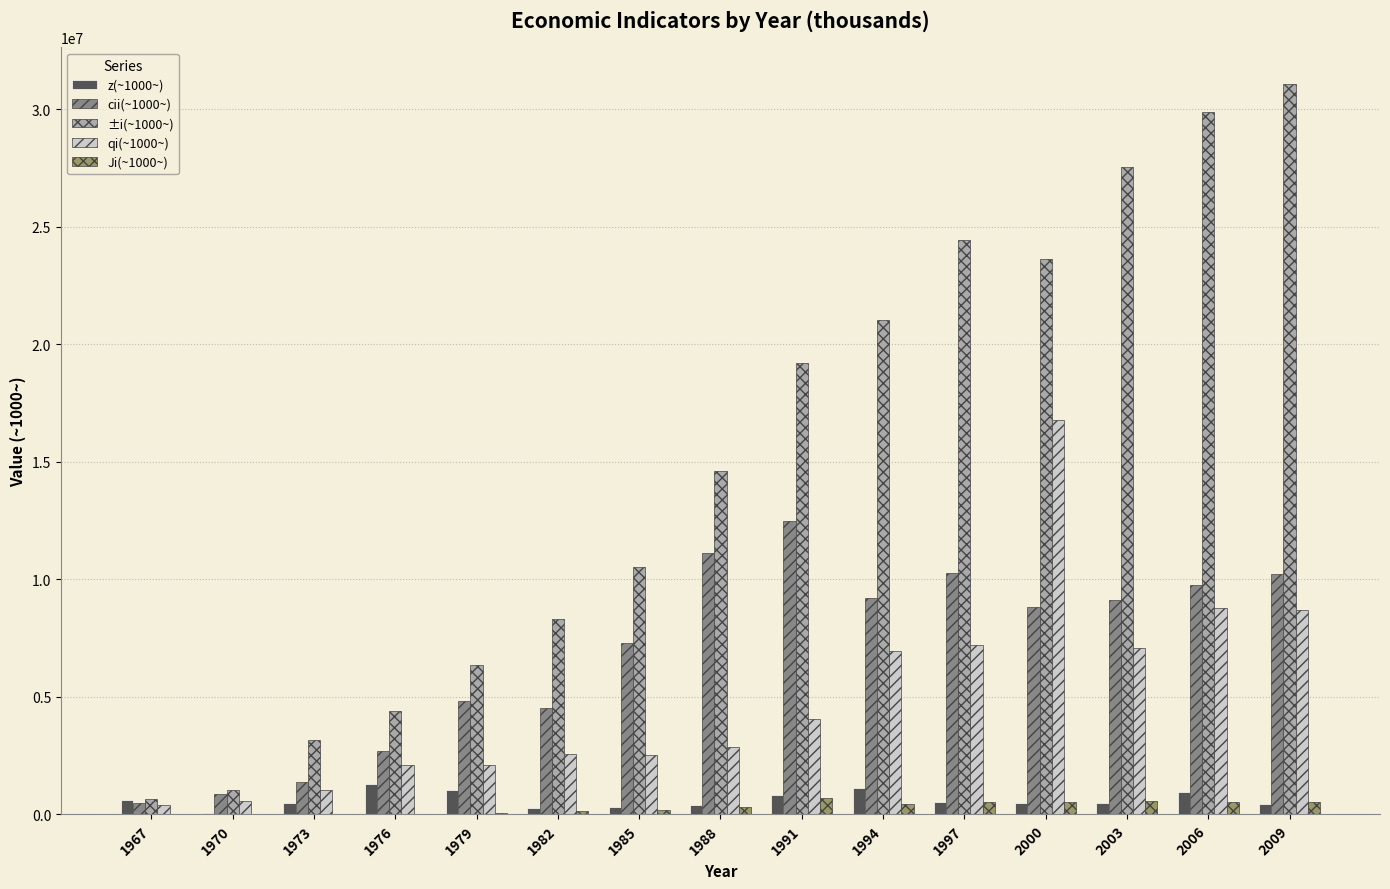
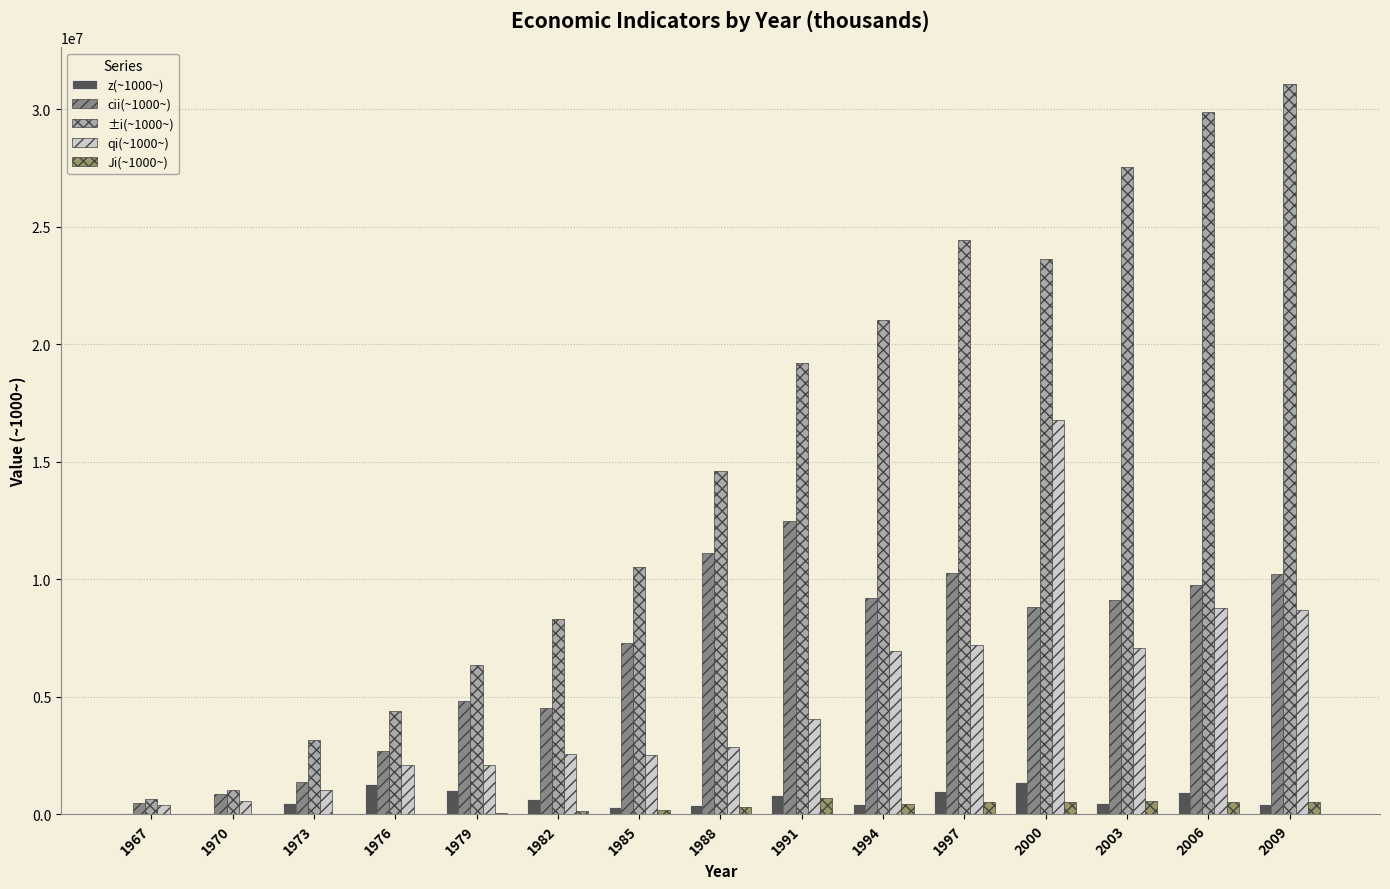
z(~1000~), 1967: 600000 -> 0
z(~1000~), 1982: 300000 -> 700000
z(~1000~), 1994: 1100000 -> 500000
z(~1000~), 1997: 500000 -> 1000000
z(~1000~), 2000: 500000 -> 1400000
